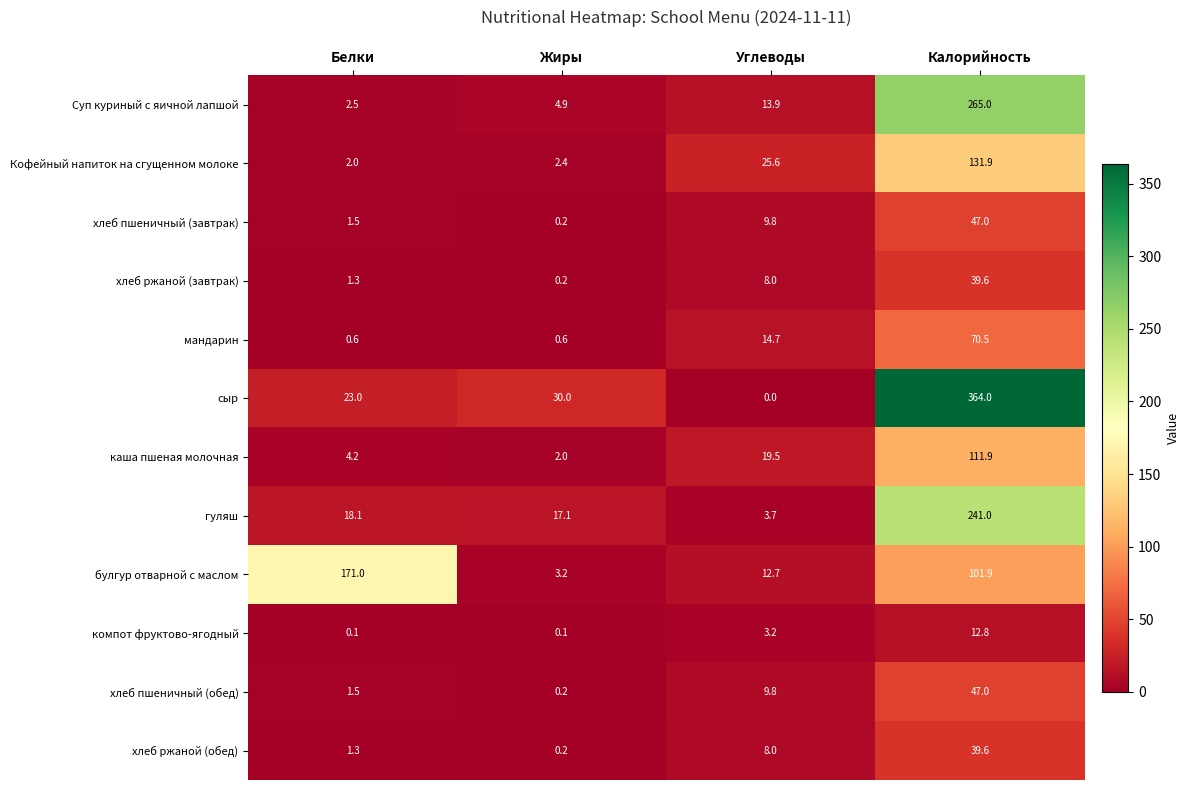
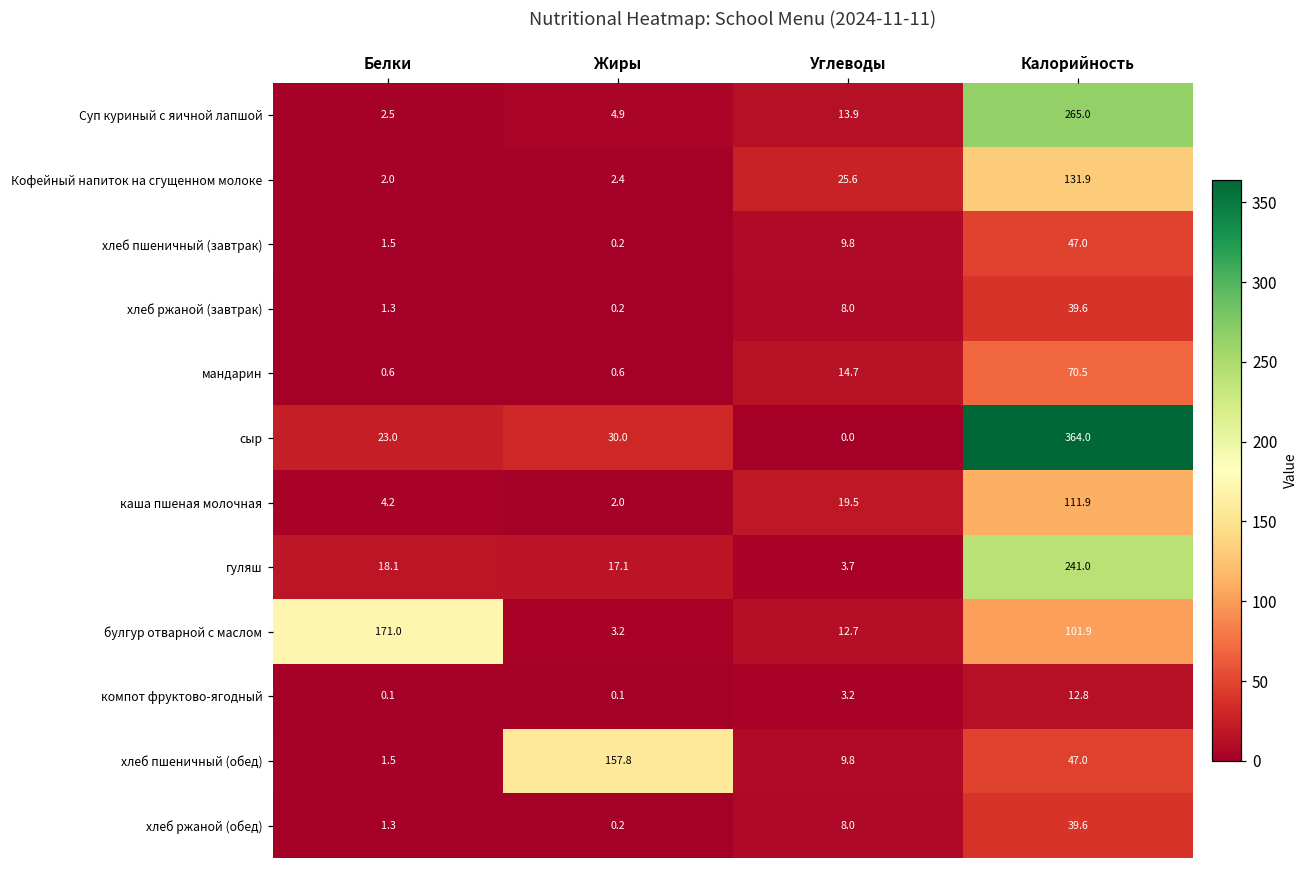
хлеб пшеничный (обед), Жиры: 0.2 -> 157.8
